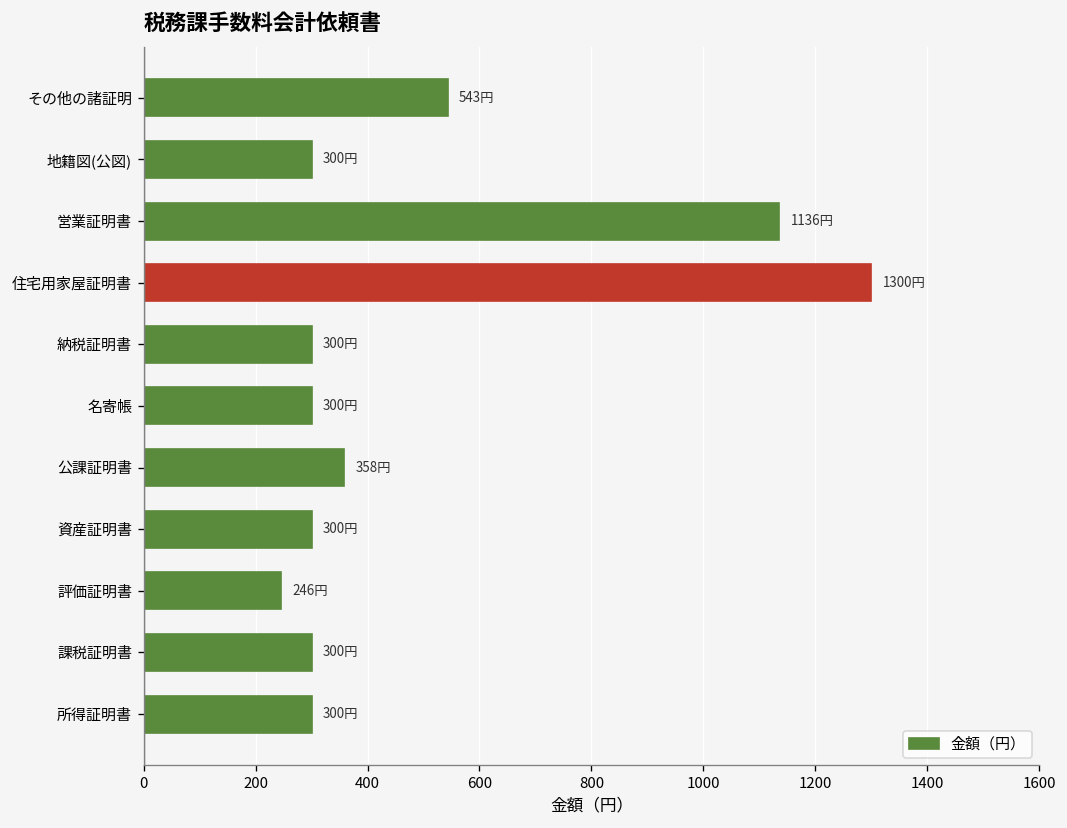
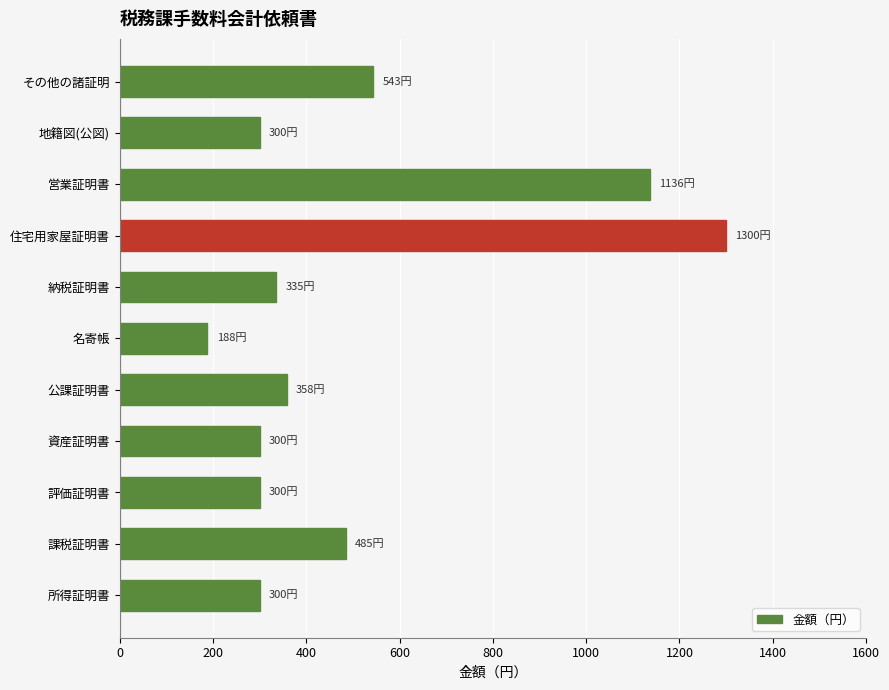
納税証明書: 300円 -> 335円
名寄帳: 300円 -> 188円
評価証明書: 246円 -> 300円
課税証明書: 300円 -> 485円
